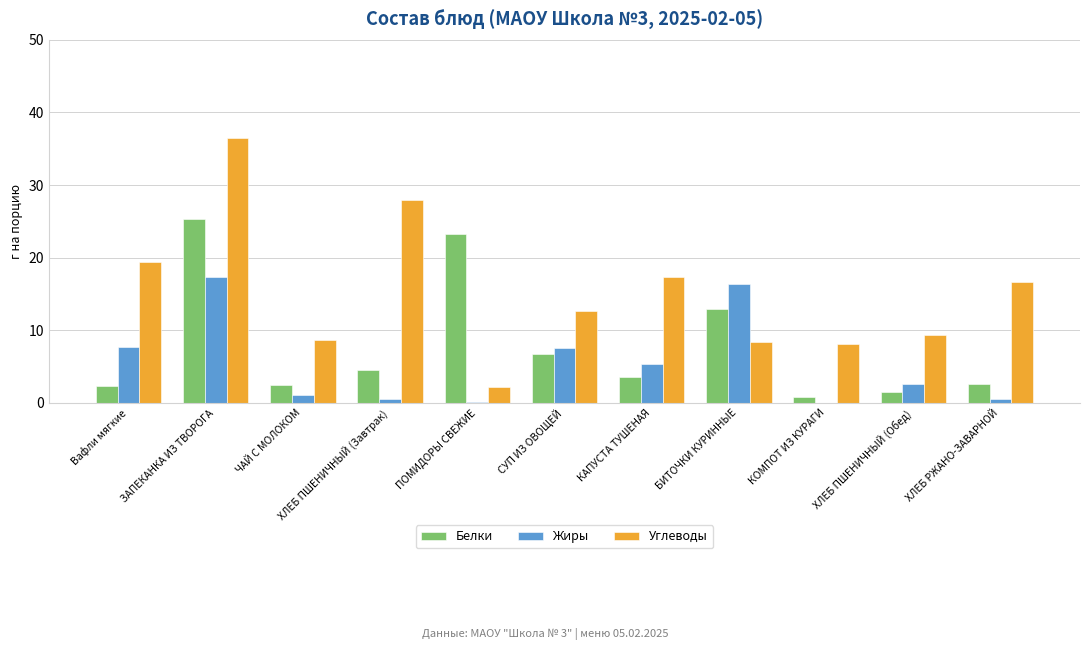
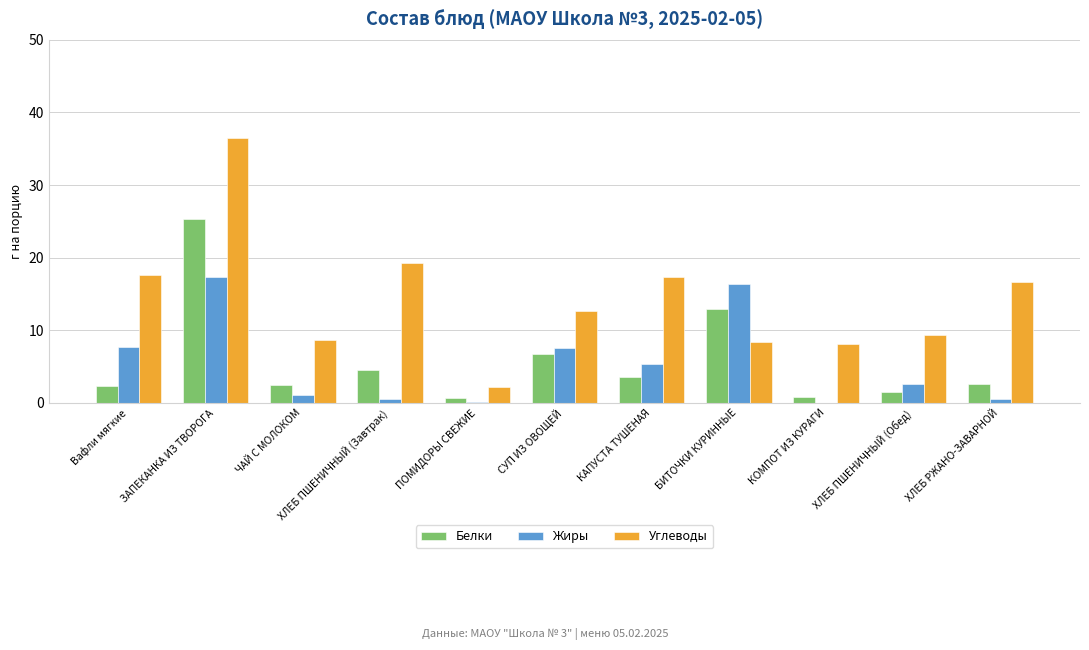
Углеводы, Вафли мягкие: 19 -> 18
Углеводы, ХЛЕБ ПШЕНИЧНЫЙ (Завтрак): 28 -> 19
Белки, ПОМИДОРЫ СВЕЖИЕ: 23 -> 1
